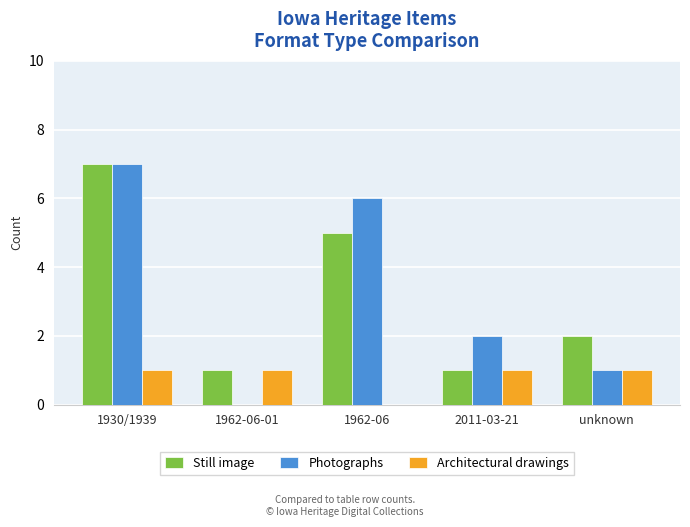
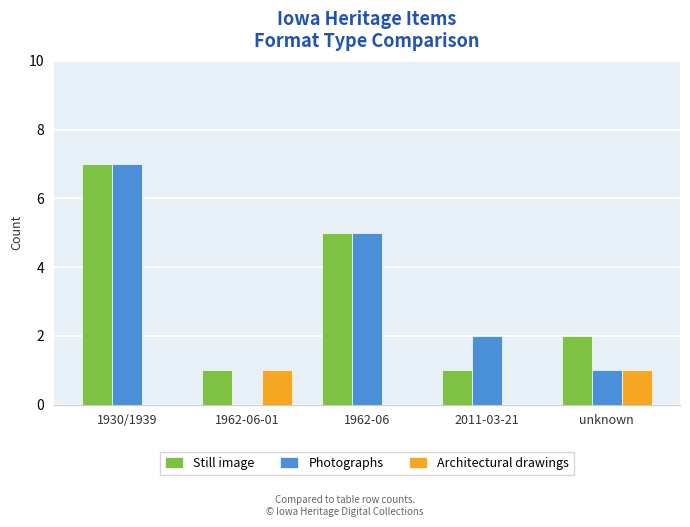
Architectural drawings, 1930/1939: 1 -> 0
Photographs, 1962-06: 6 -> 5
Architectural drawings, 2011-03-21: 1 -> 0
